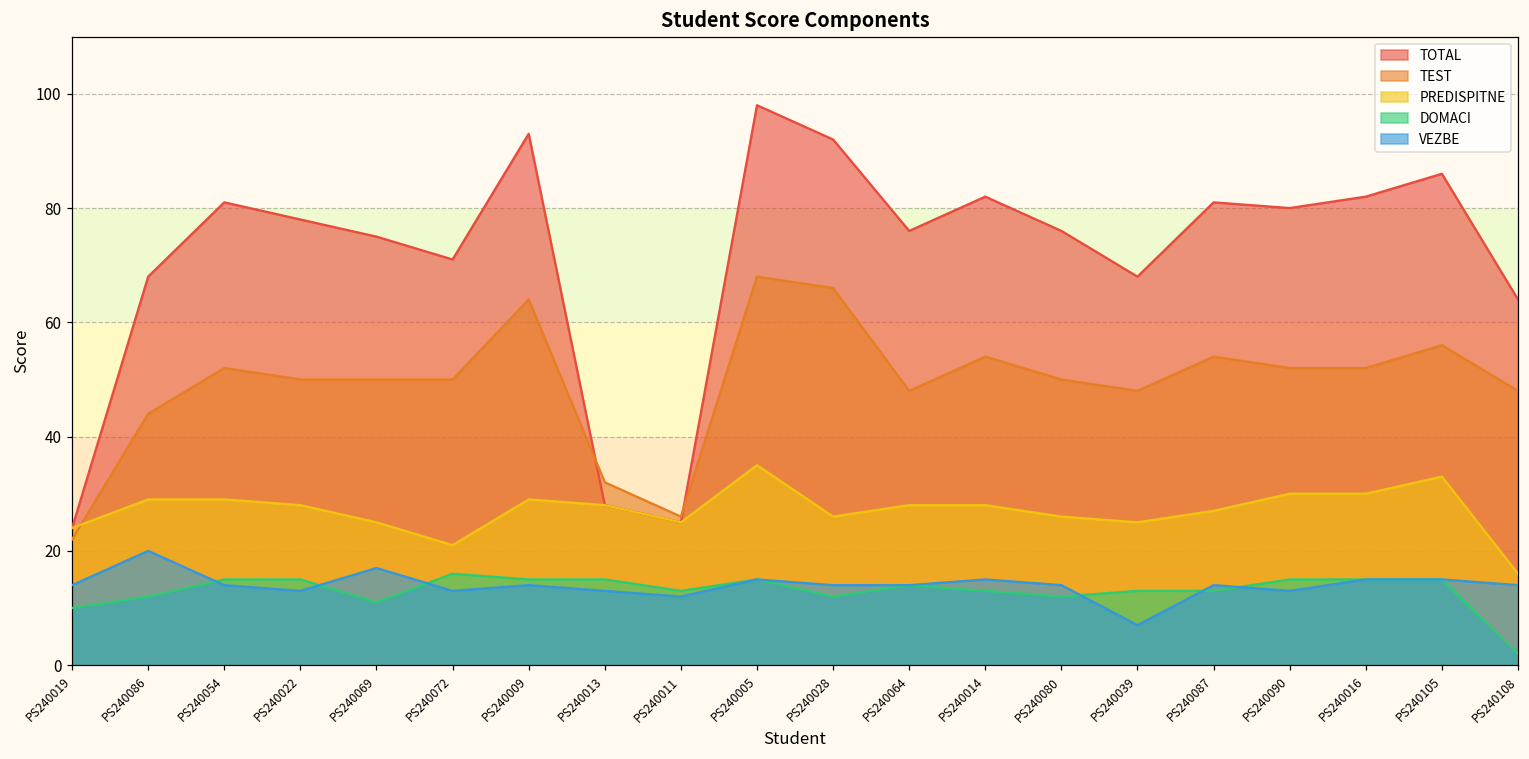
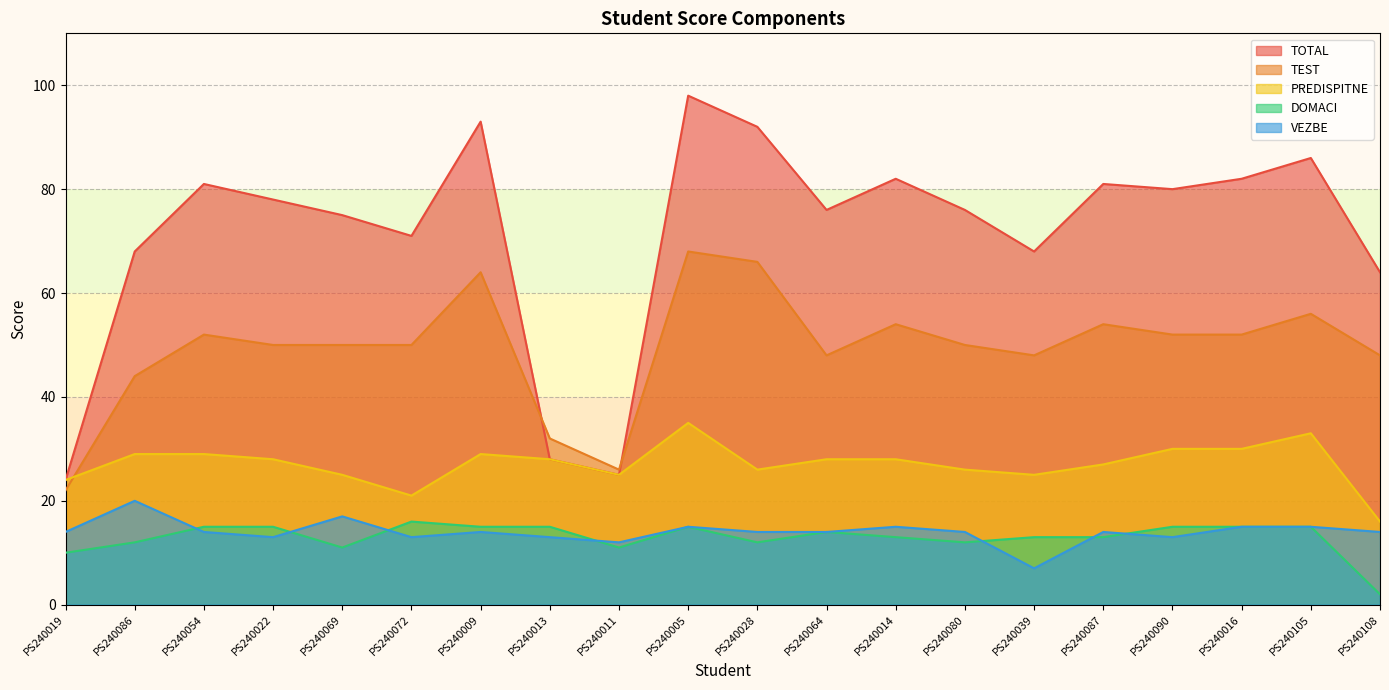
DOMACI, PS240011: 13 -> 11
